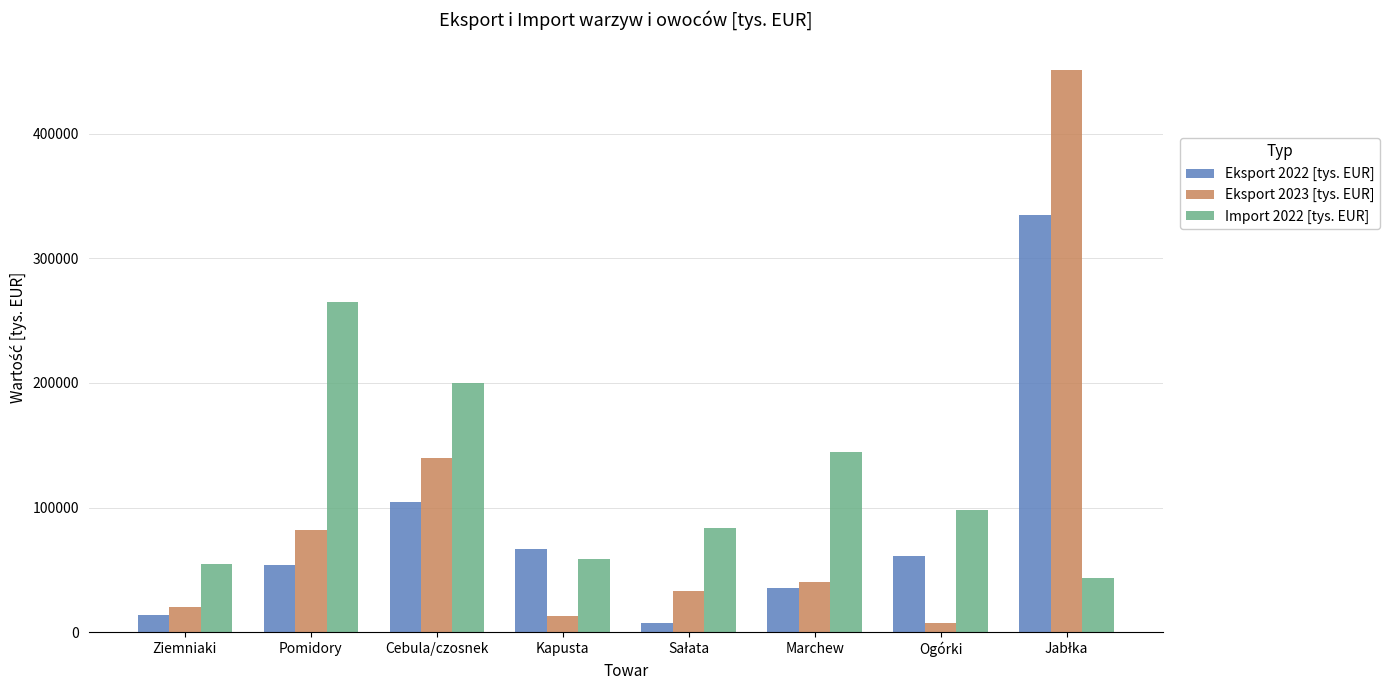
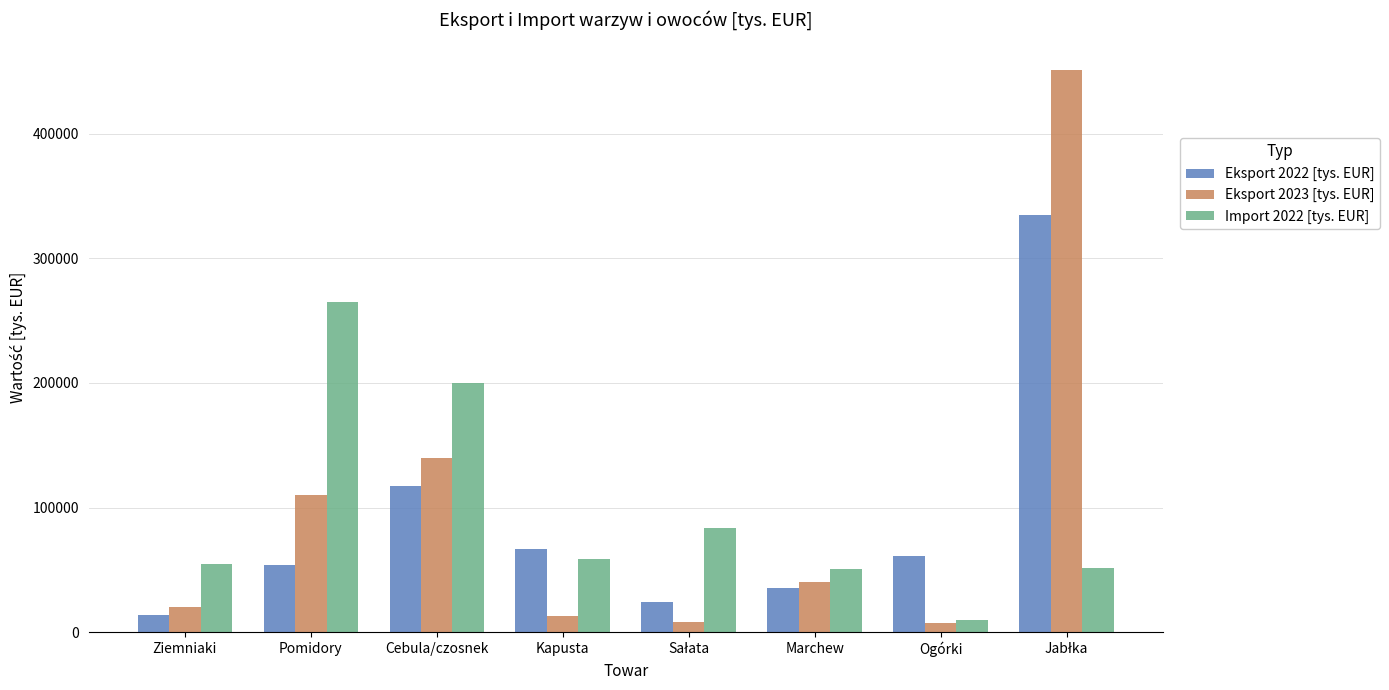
Eksport 2023 [tys. EUR], Pomidory: 82000 -> 110000
Eksport 2022 [tys. EUR], Cebula/czosnek: 105000 -> 117000
Eksport 2022 [tys. EUR], Sałata: 8000 -> 24000
Eksport 2023 [tys. EUR], Sałata: 33000 -> 8000
Import 2022 [tys. EUR], Marchew: 144000 -> 51000
Import 2022 [tys. EUR], Ogórki: 98000 -> 10000
Import 2022 [tys. EUR], Jabłka: 43000 -> 51000
